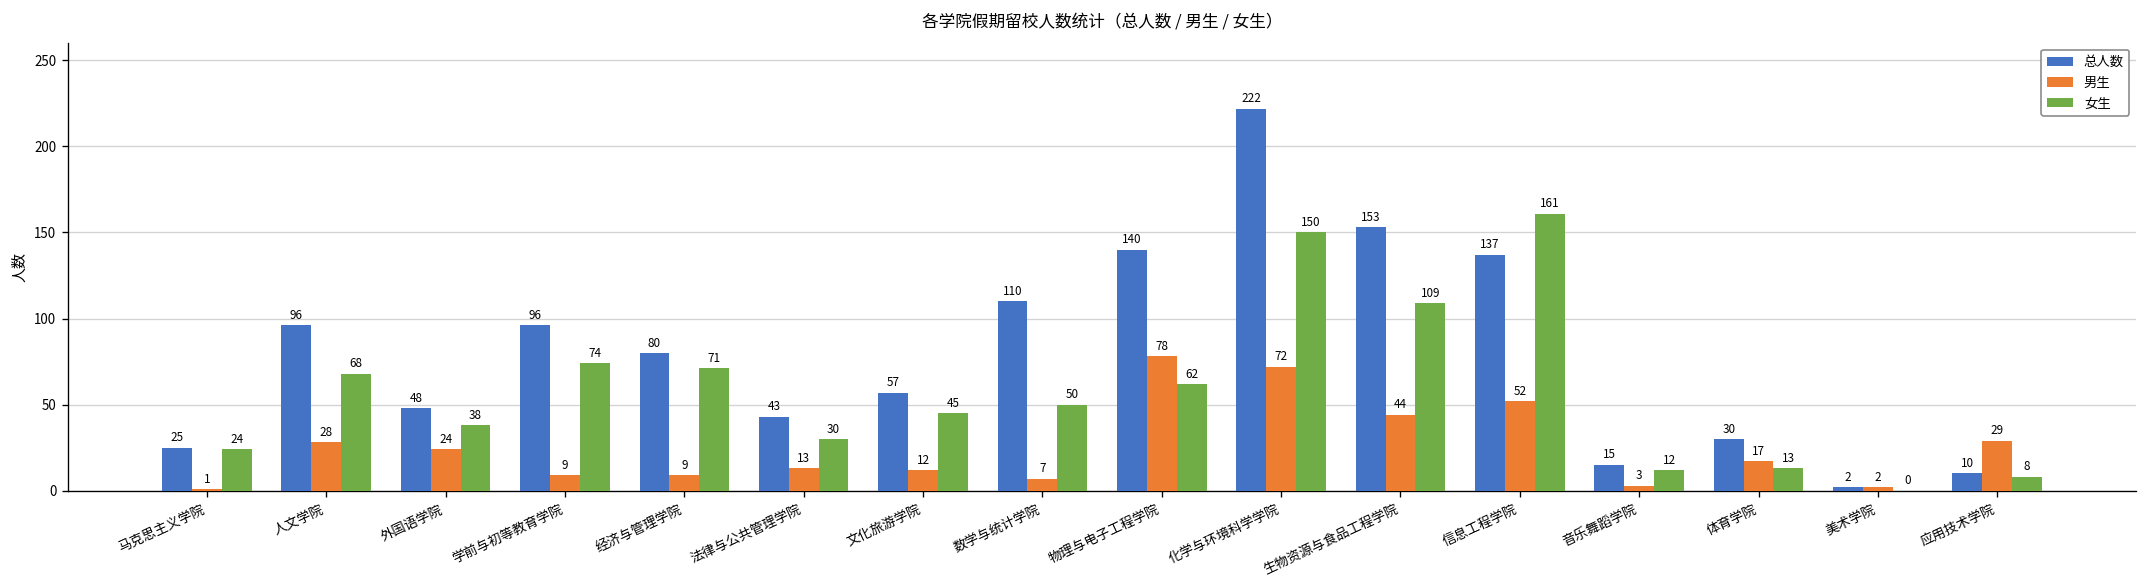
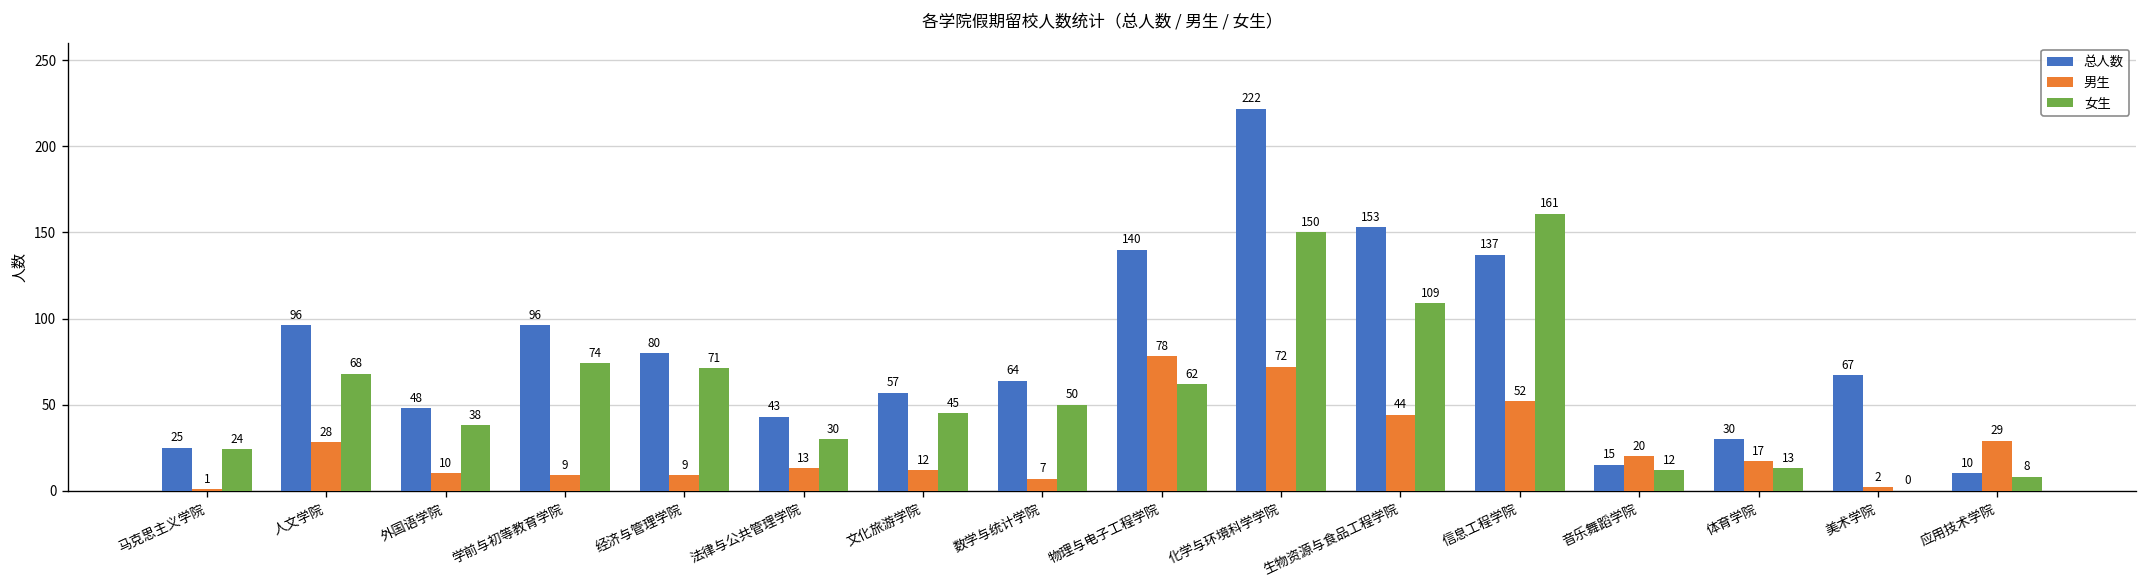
男生, 外国语学院: 24 -> 10
总人数, 数学与统计学院: 110 -> 64
男生, 音乐舞蹈学院: 3 -> 20
总人数, 美术学院: 2 -> 67
